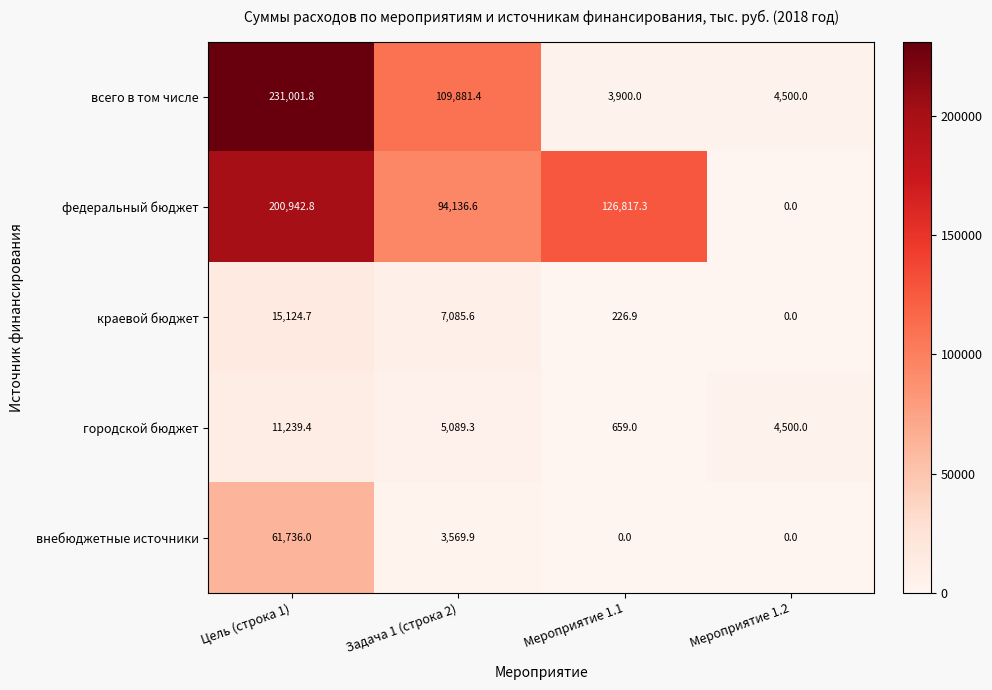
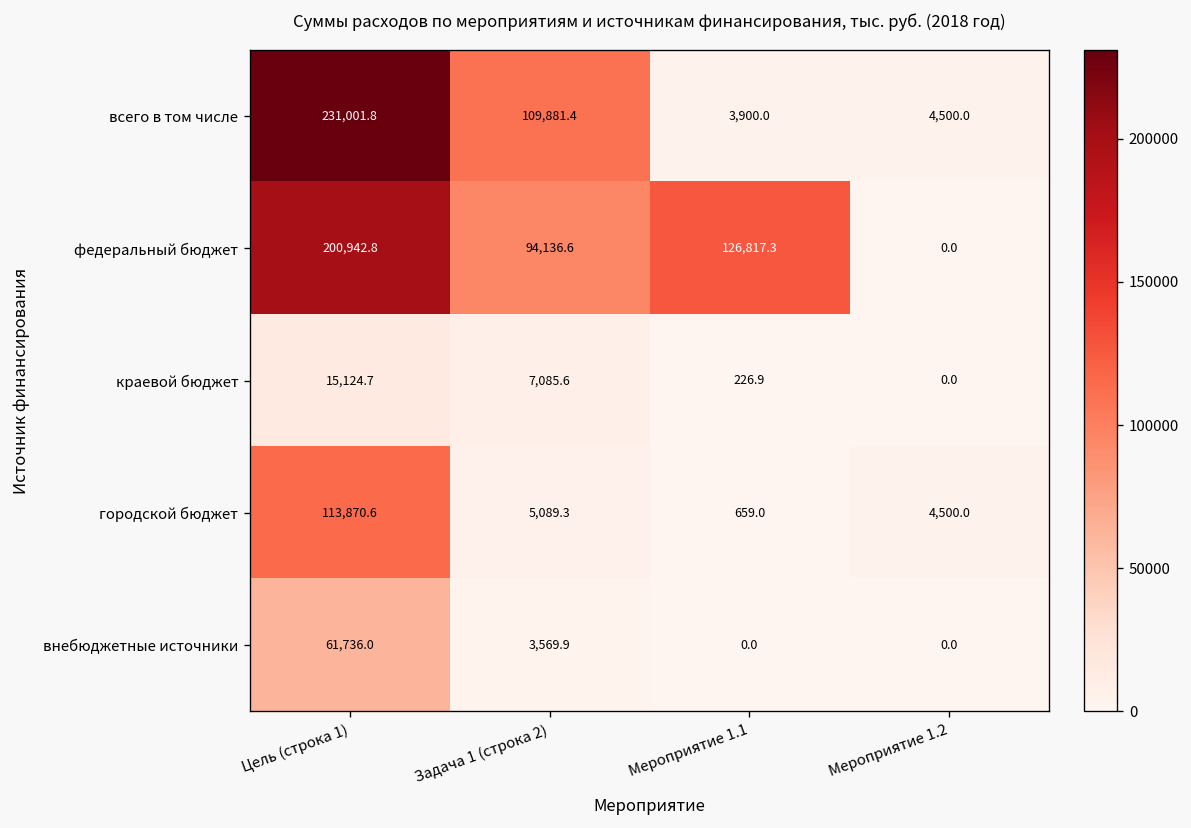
городской бюджет, Цель (строка 1): 11,239.4 -> 113,870.6
